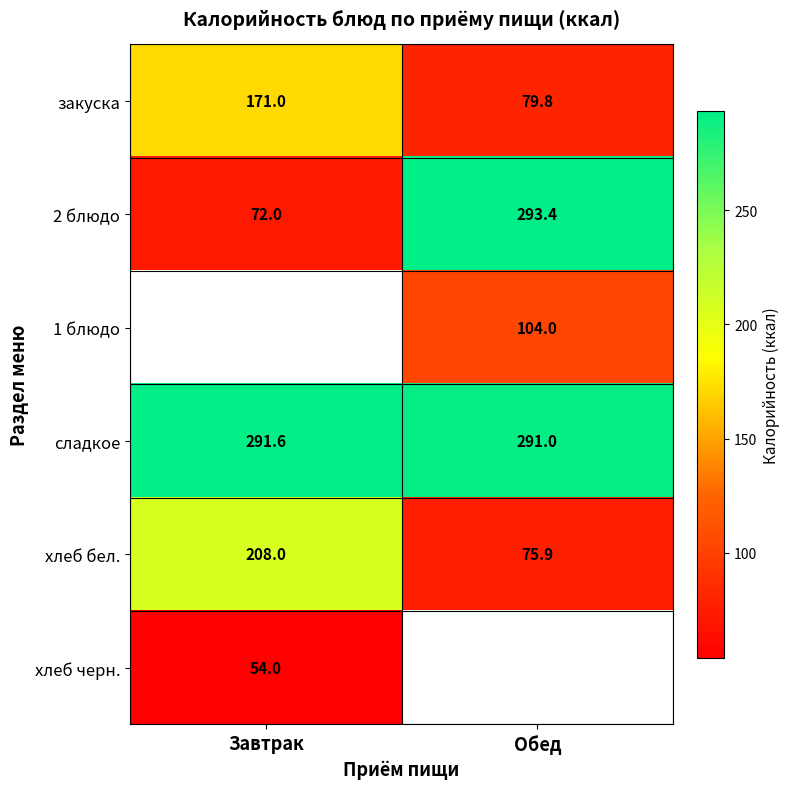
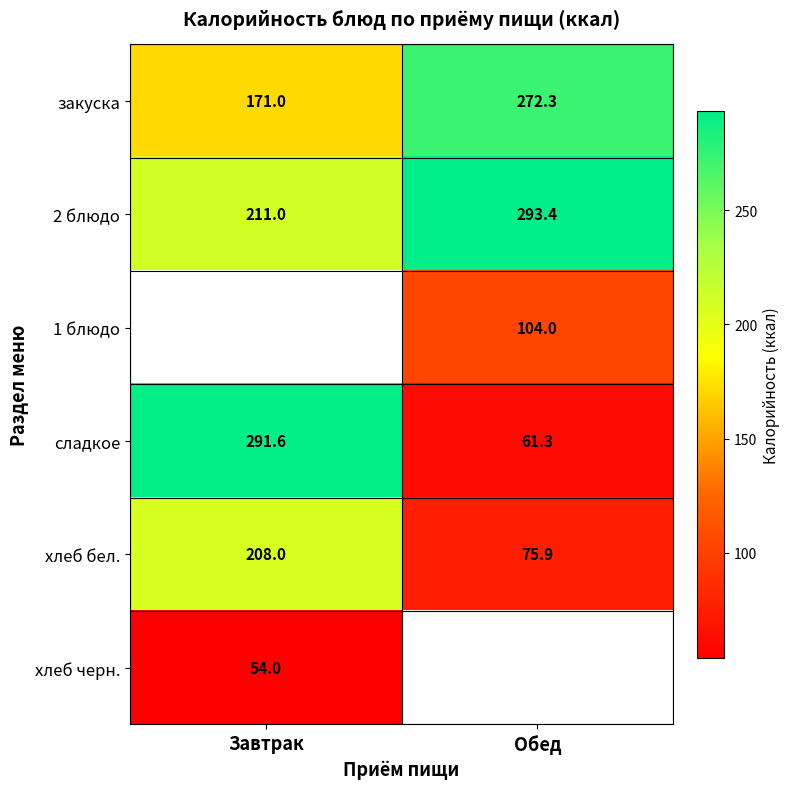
закуска, Обед: 79.8 -> 272.3
2 блюдо, Завтрак: 72.0 -> 211.0
сладкое, Обед: 291.0 -> 61.3
